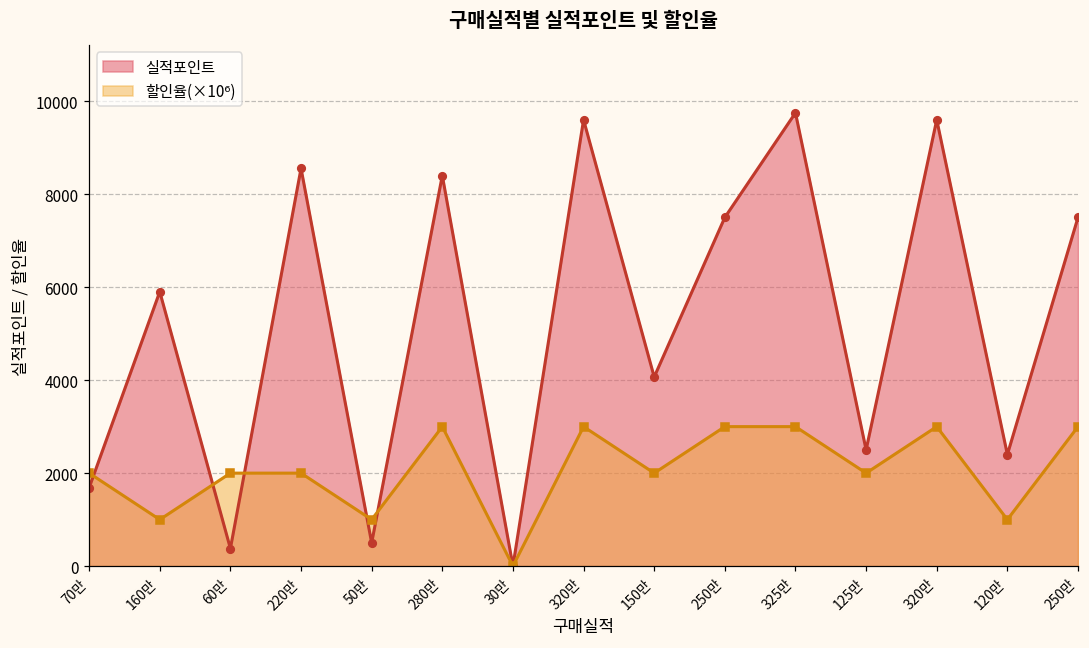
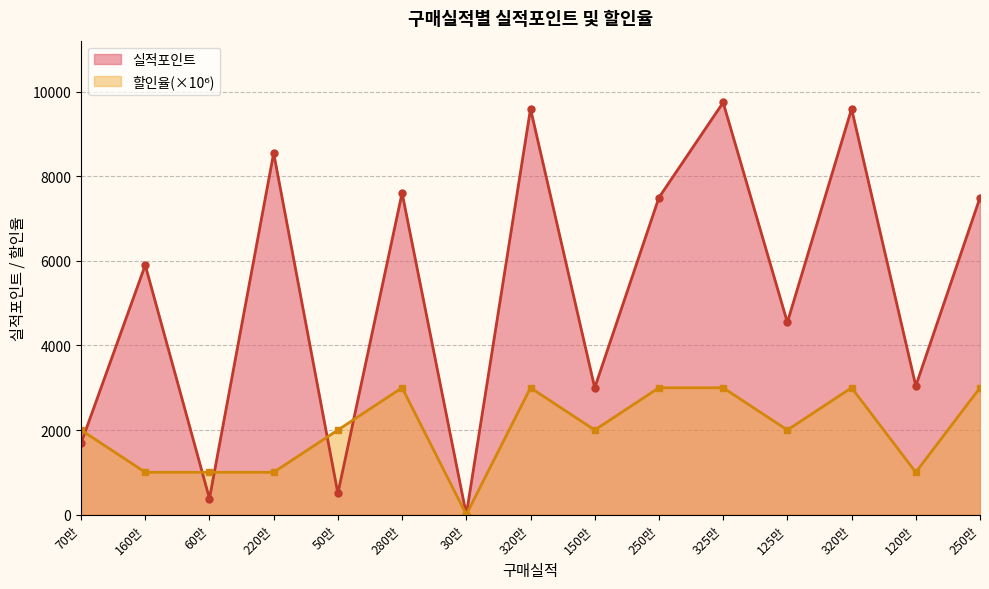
할인율(×10⁶), 60만: 2000 -> 1000
할인율(×10⁶), 220만: 2000 -> 1000
할인율(×10⁶), 50만: 1000 -> 2000
실적포인트, 280만: 8400 -> 7600
실적포인트, 150만: 4100 -> 3000
실적포인트, 125만: 2500 -> 4500
실적포인트, 120만: 2400 -> 3000
